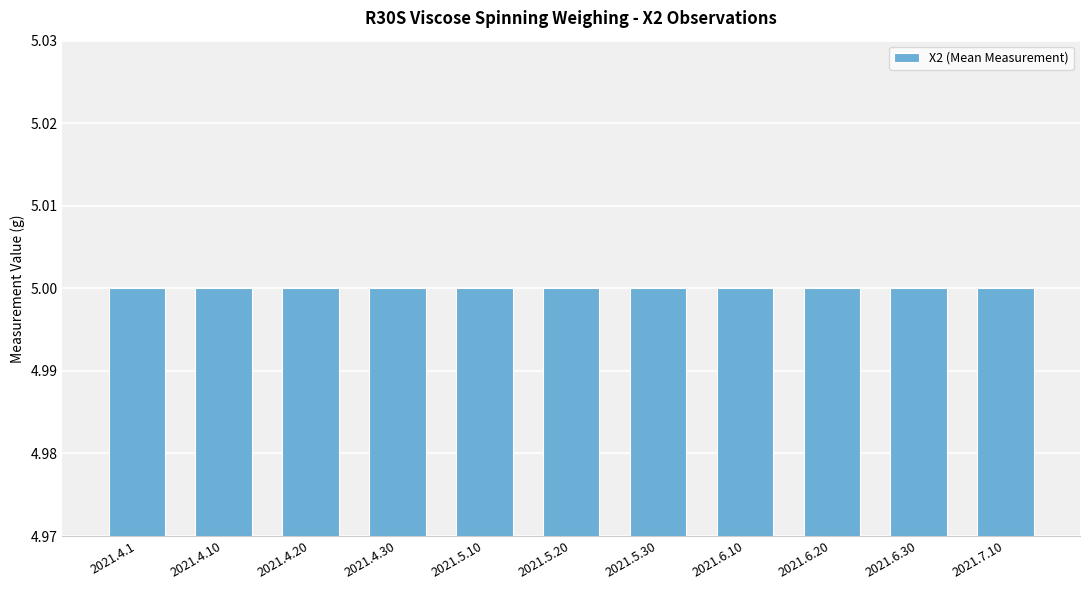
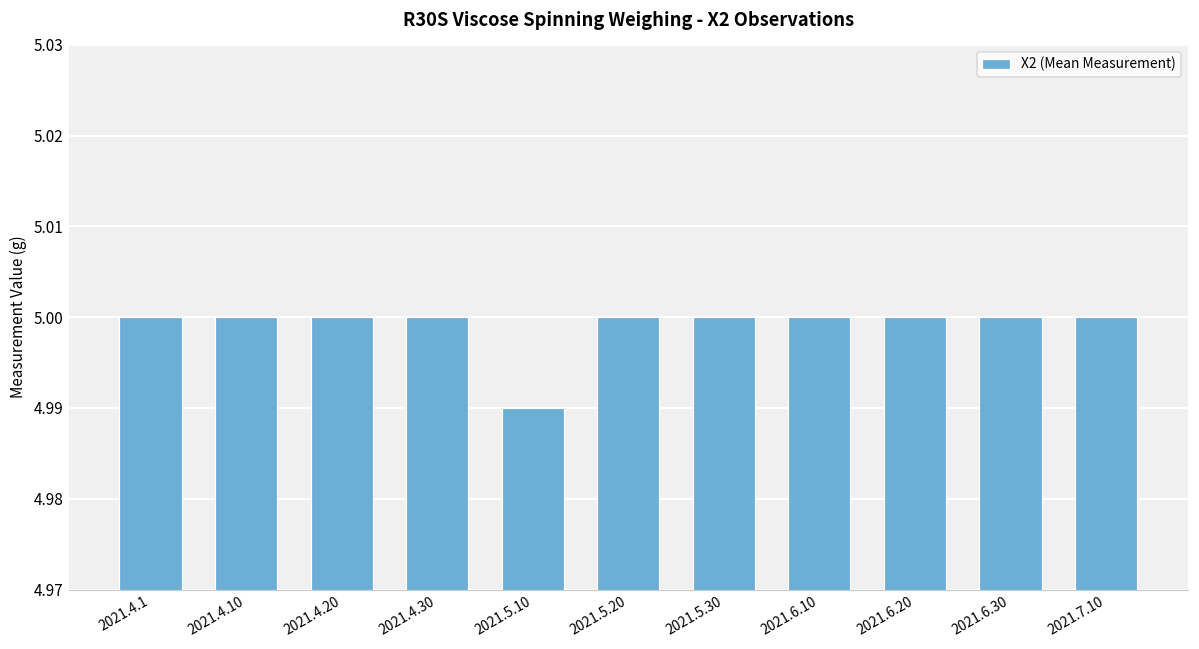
2021.5.10: 5.00 -> 4.99
